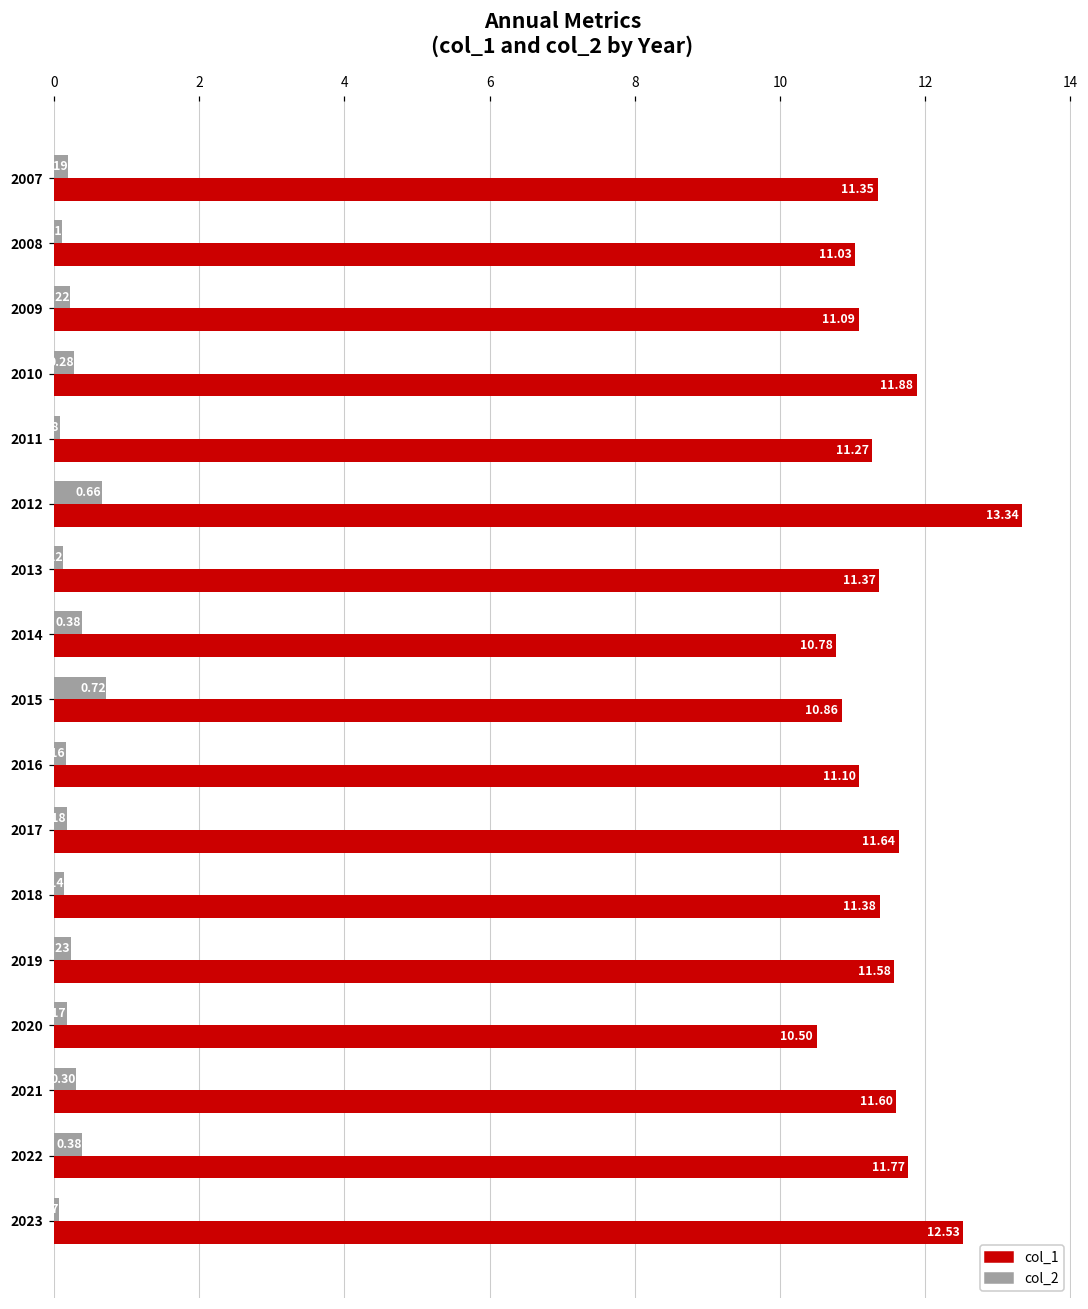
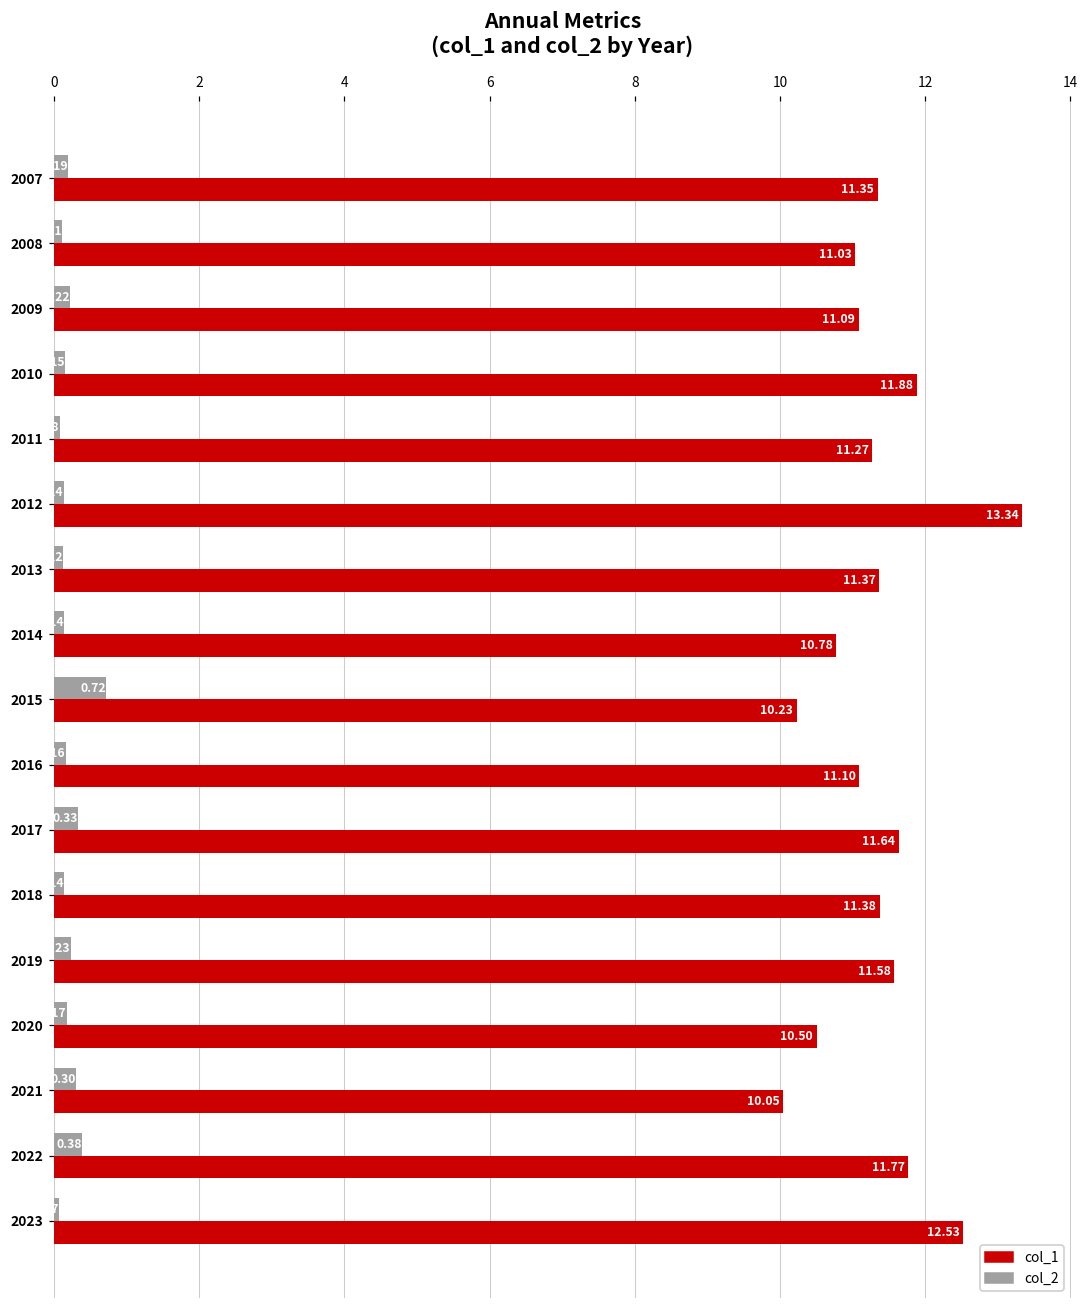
col_2, 2010: 0.3 -> 0.2
col_2, 2012: 0.7 -> 0.1
col_2, 2014: 0.4 -> 0.1
col_1, 2015: 10.86 -> 10.23
col_2, 2017: 0.2 -> 0.3
col_1, 2021: 11.60 -> 10.05
